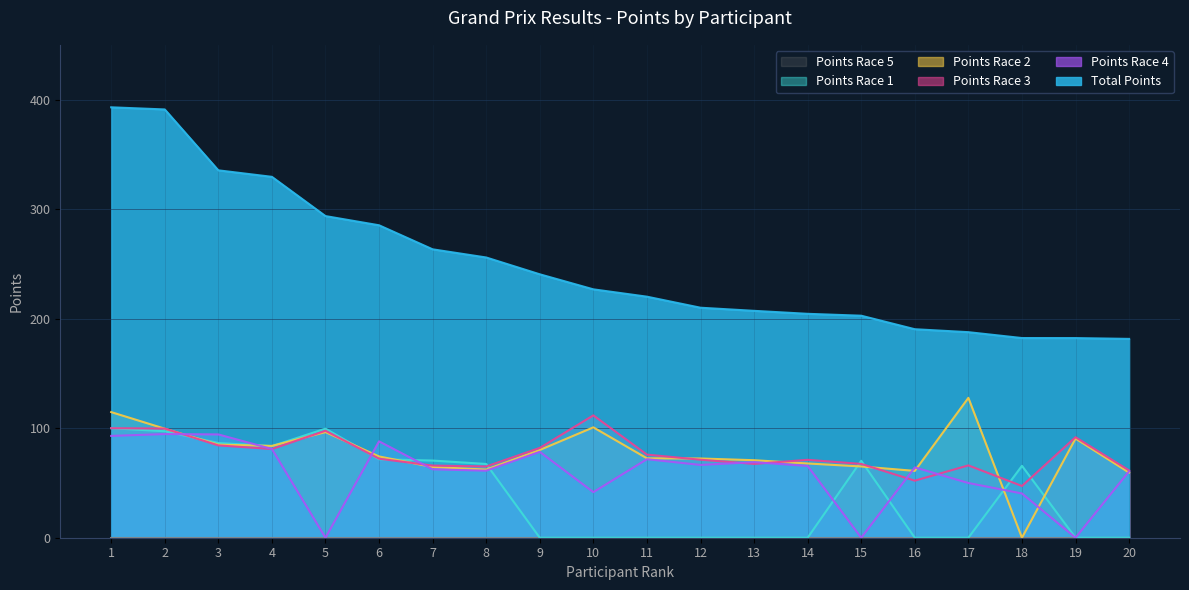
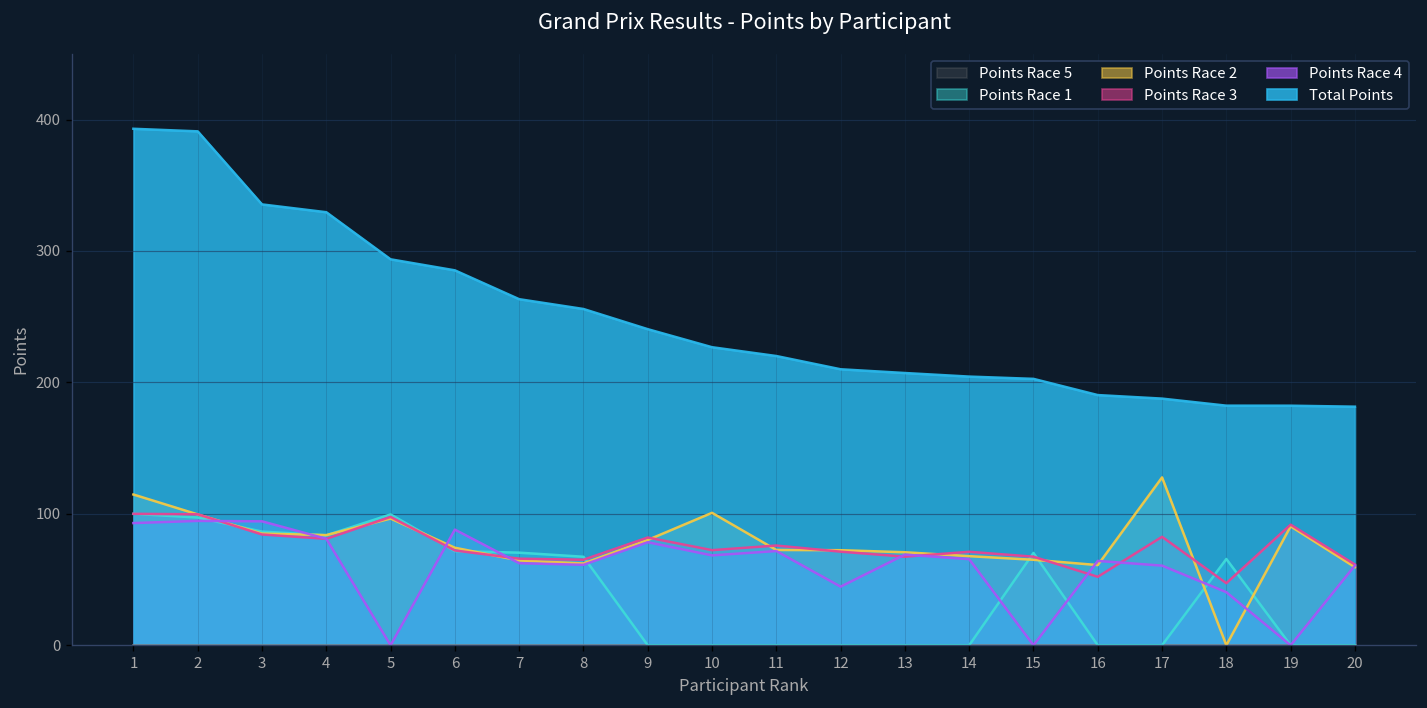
Points Race 3, 10: 112 -> 72
Points Race 4, 10: 42 -> 68
Points Race 4, 12: 66 -> 45
Points Race 3, 17: 66 -> 83
Points Race 4, 17: 50 -> 61
